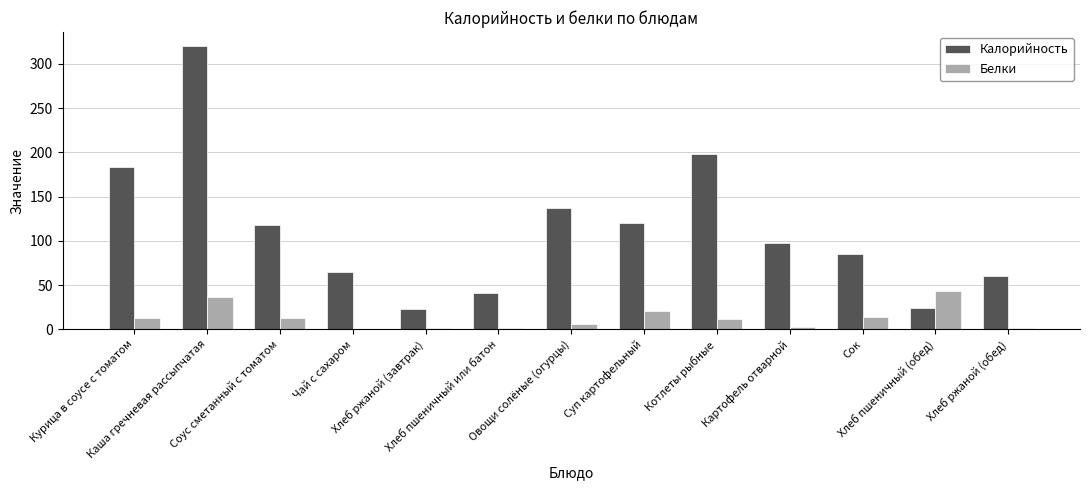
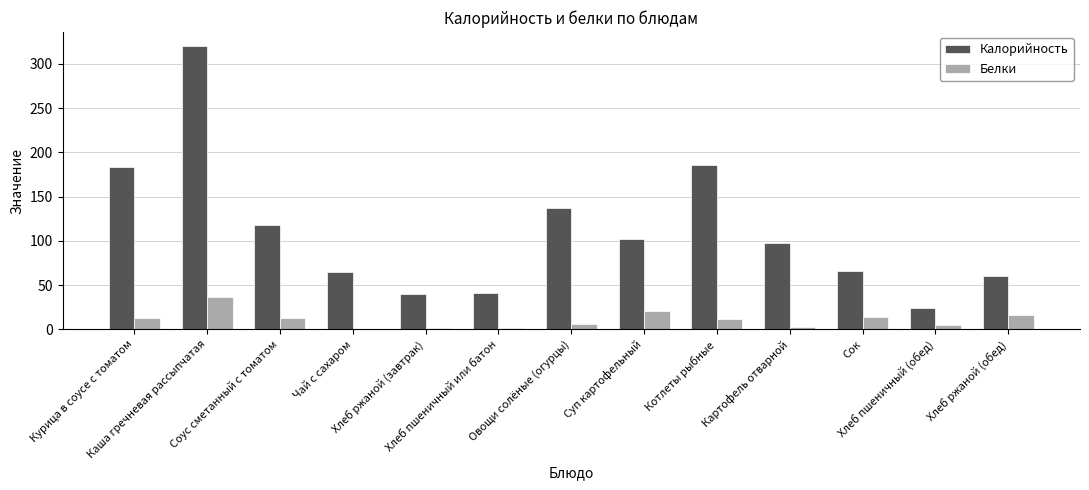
Калорийность, Хлеб ржаной (завтрак): 20 -> 40
Калорийность, Суп картофельный: 120 -> 100
Калорийность, Котлеты рыбные: 200 -> 190
Калорийность, Сок: 90 -> 70
Белки, Хлеб пшеничный (обед): 40 -> 0
Белки, Хлеб ржаной (обед): 0 -> 20
